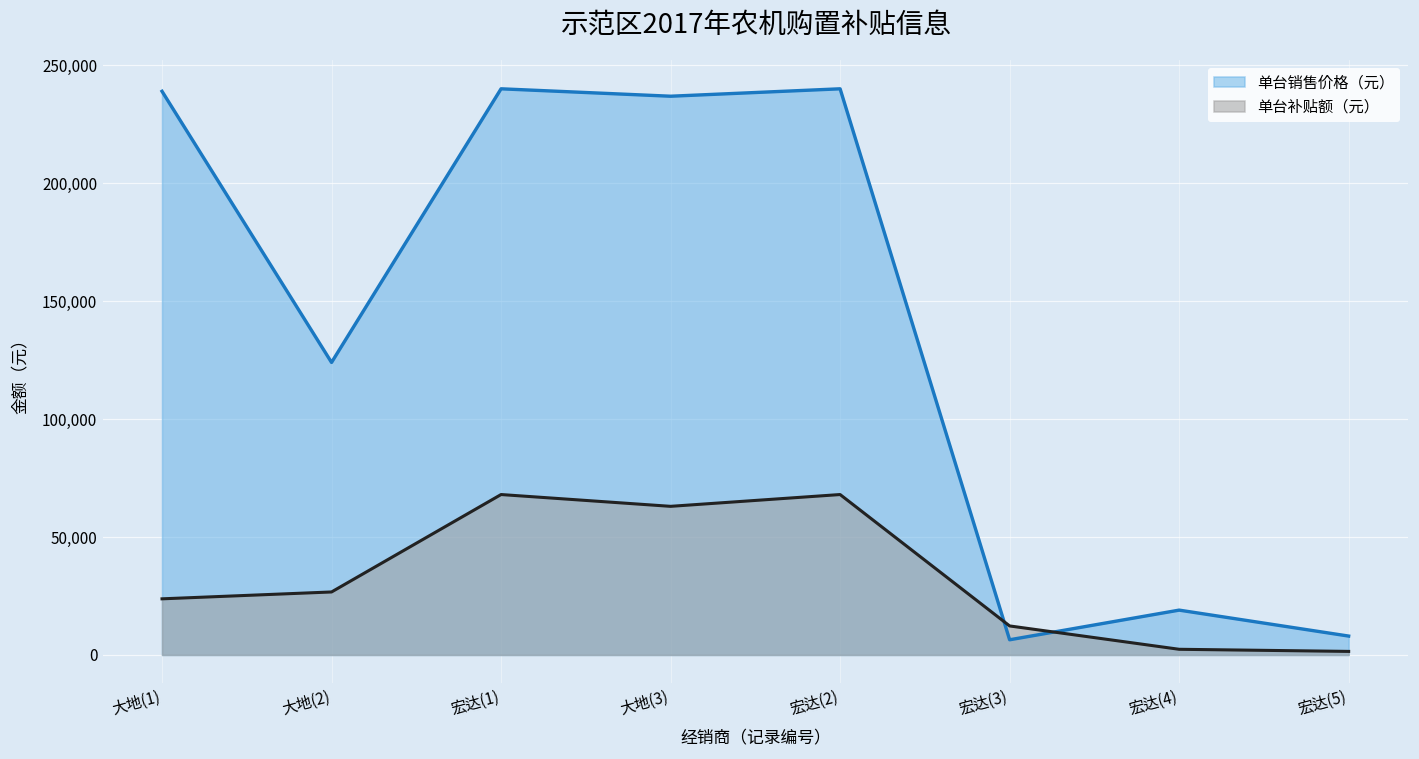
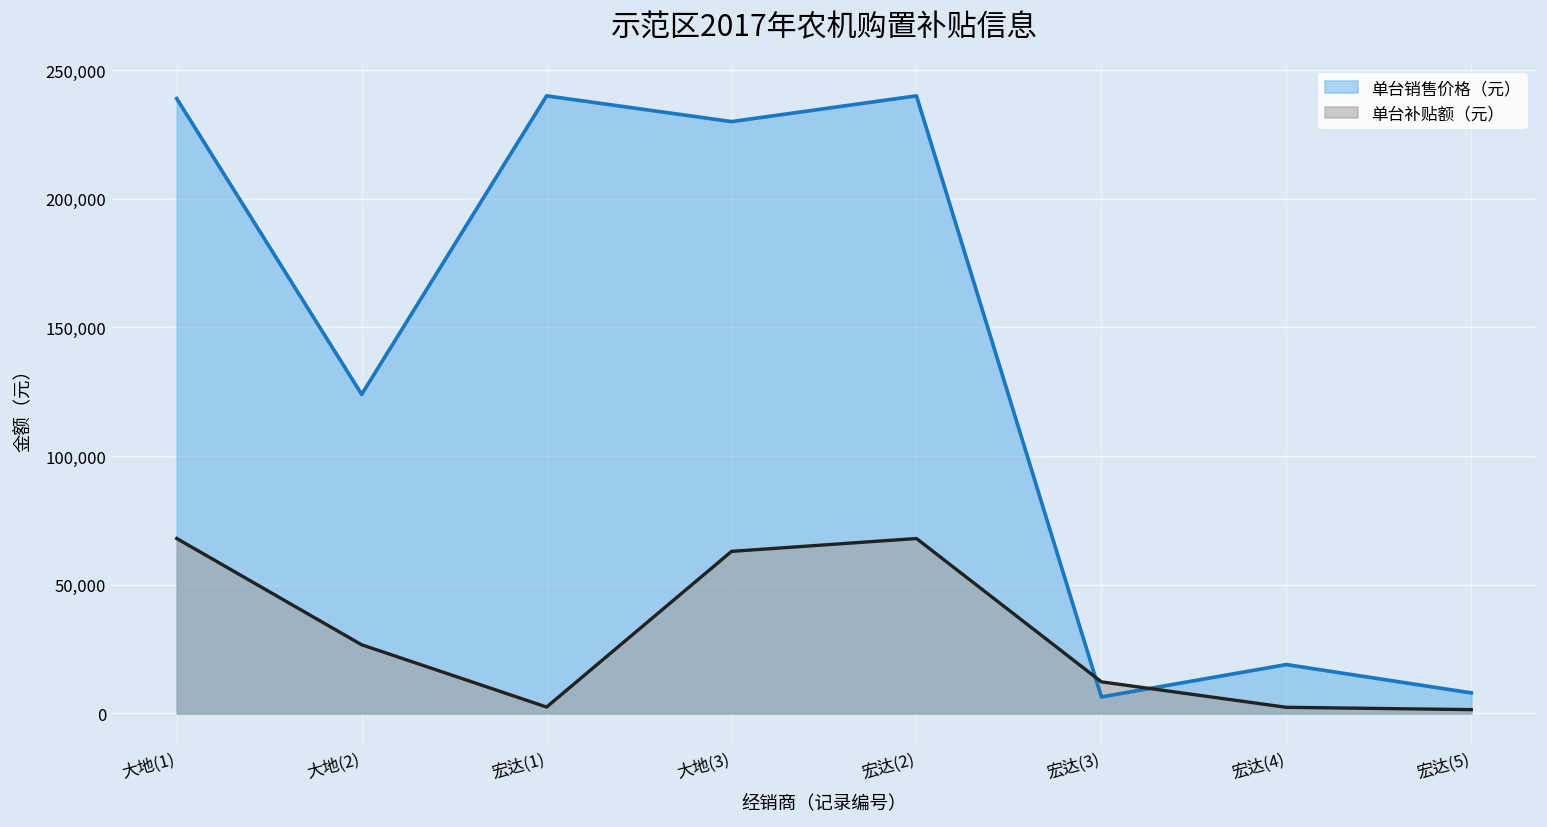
单台补贴额（元）, 大地(1): 24,000 -> 68,000
单台补贴额（元）, 宏达(1): 68,000 -> 3,000
单台销售价格（元）, 大地(3): 237,000 -> 230,000
